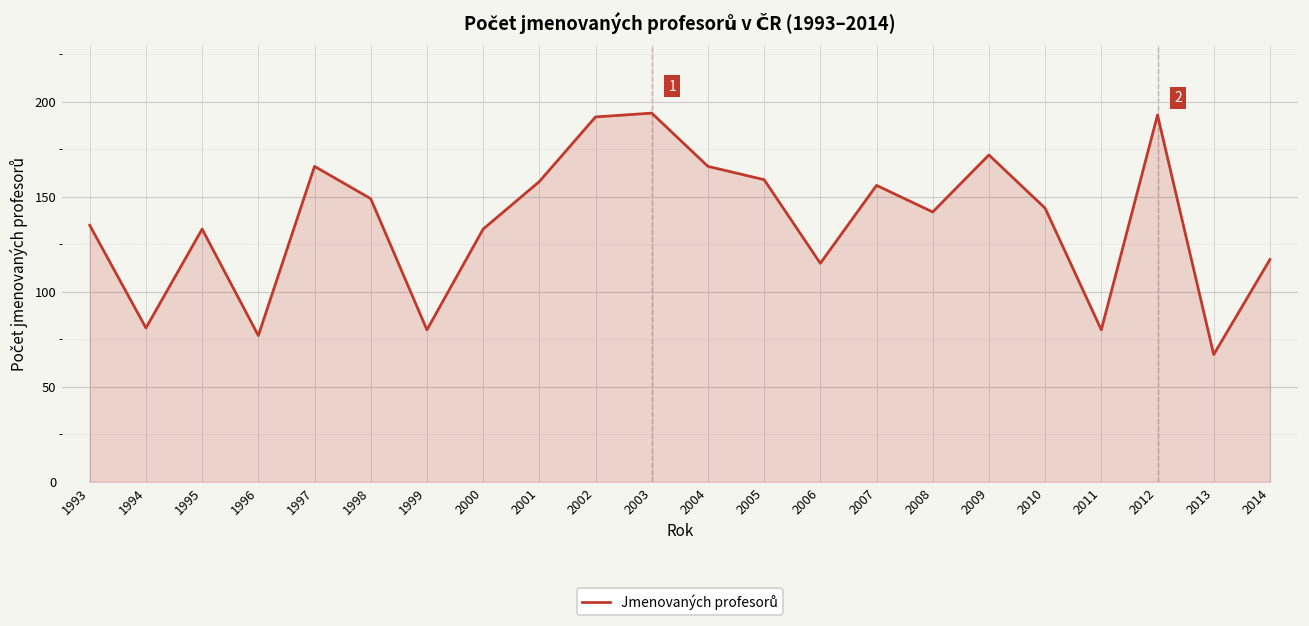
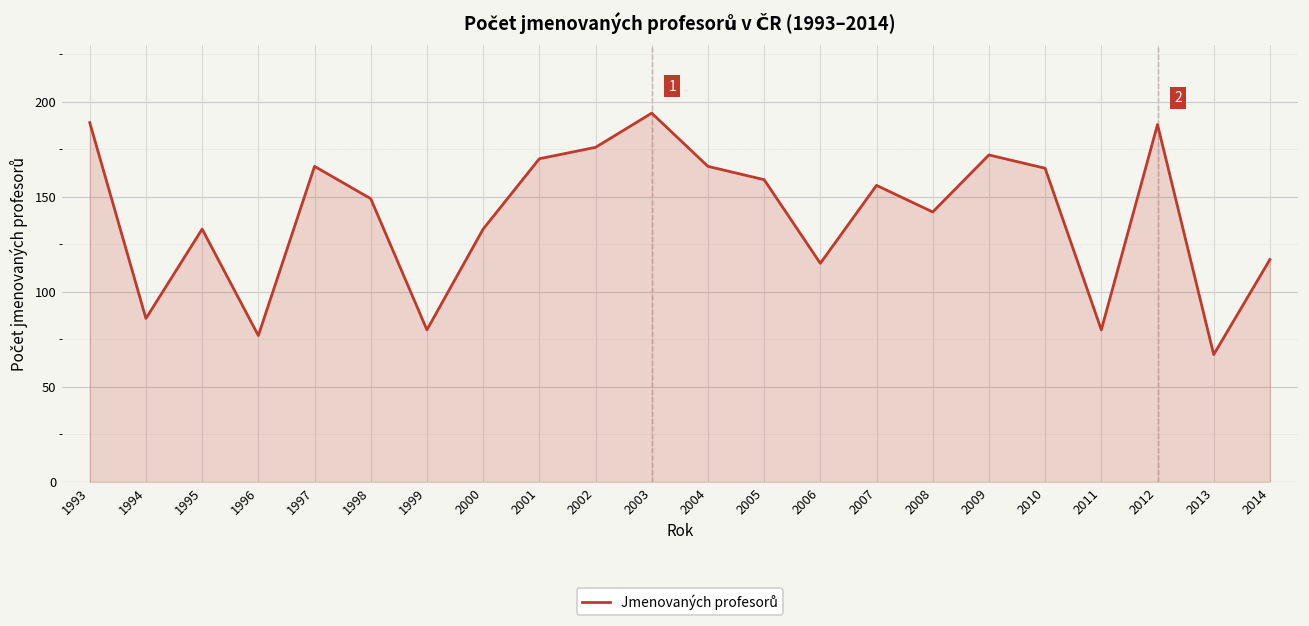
1993: 135 -> 189
1994: 81 -> 86
2001: 158 -> 170
2002: 192 -> 176
2010: 144 -> 165
2012: 193 -> 188
